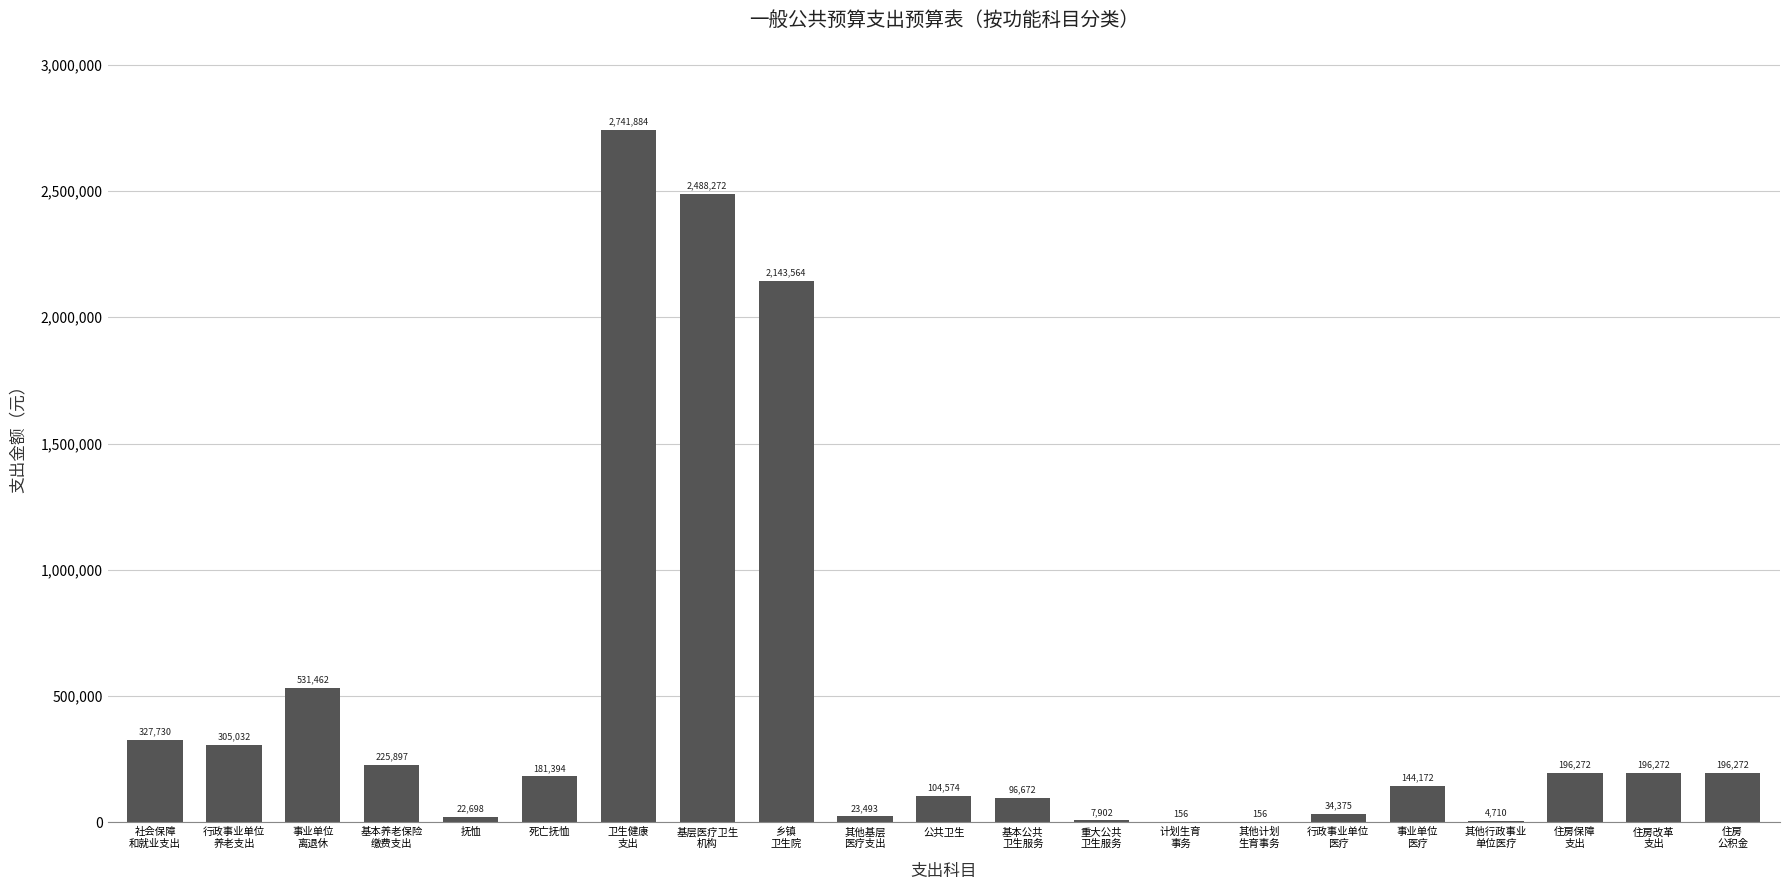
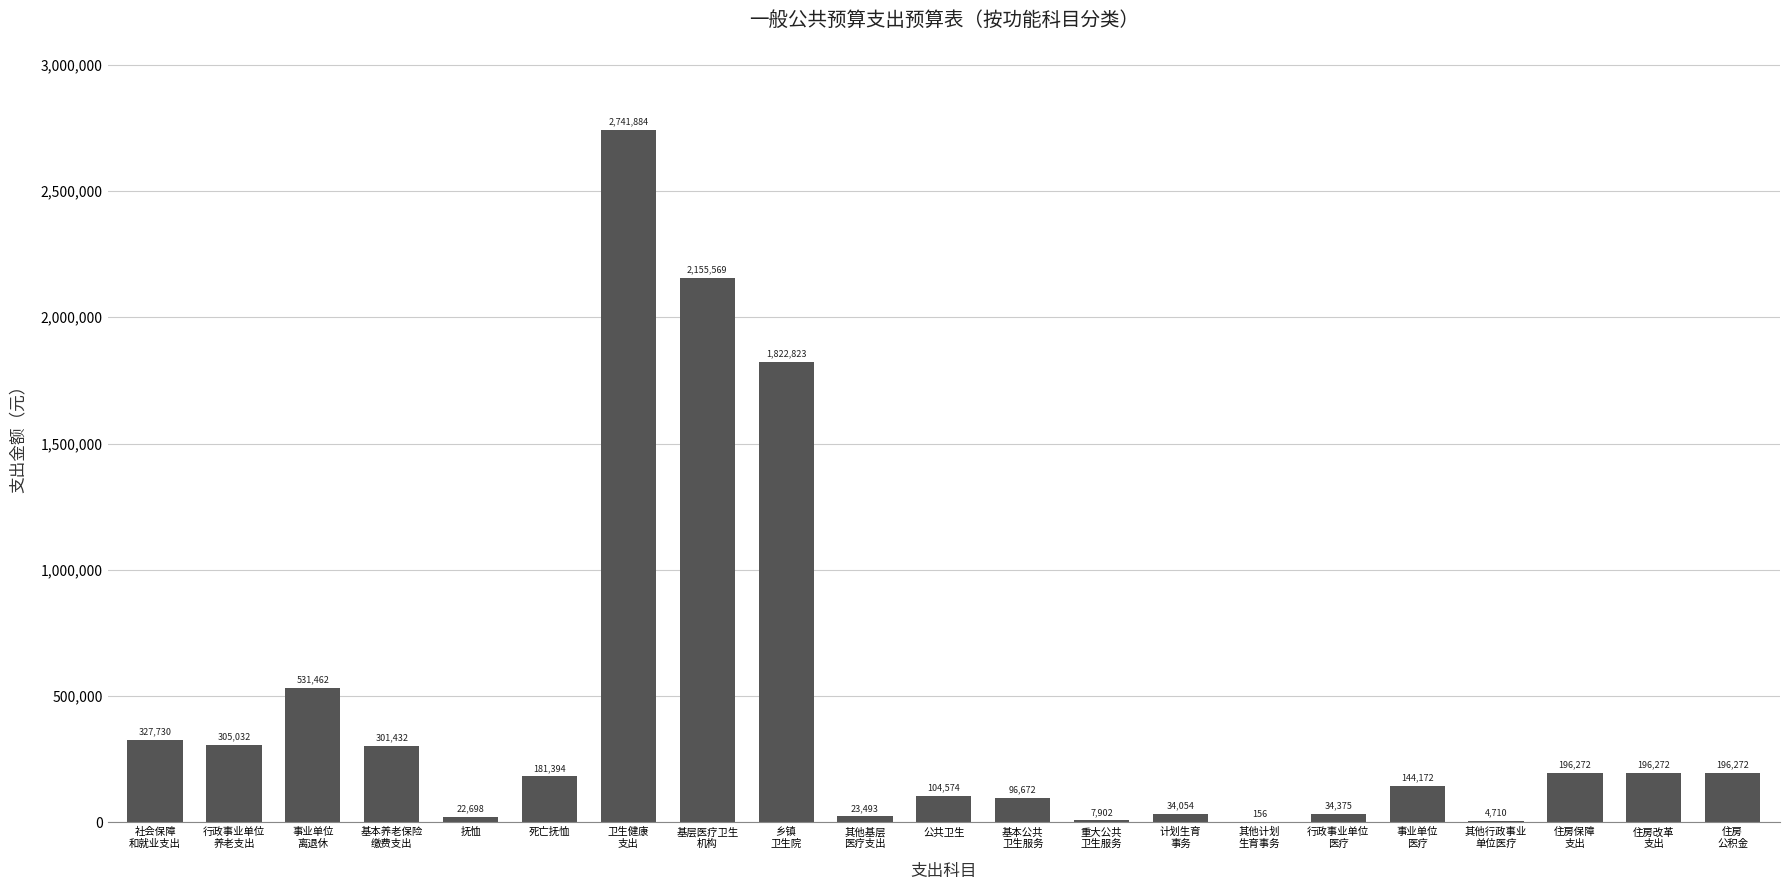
基本养老保险 缴费支出: 225,897 -> 301,432
基层医疗卫生 机构: 2,488,272 -> 2,155,569
乡镇 卫生院: 2,143,564 -> 1,822,823
计划生育 事务: 156 -> 34,054
